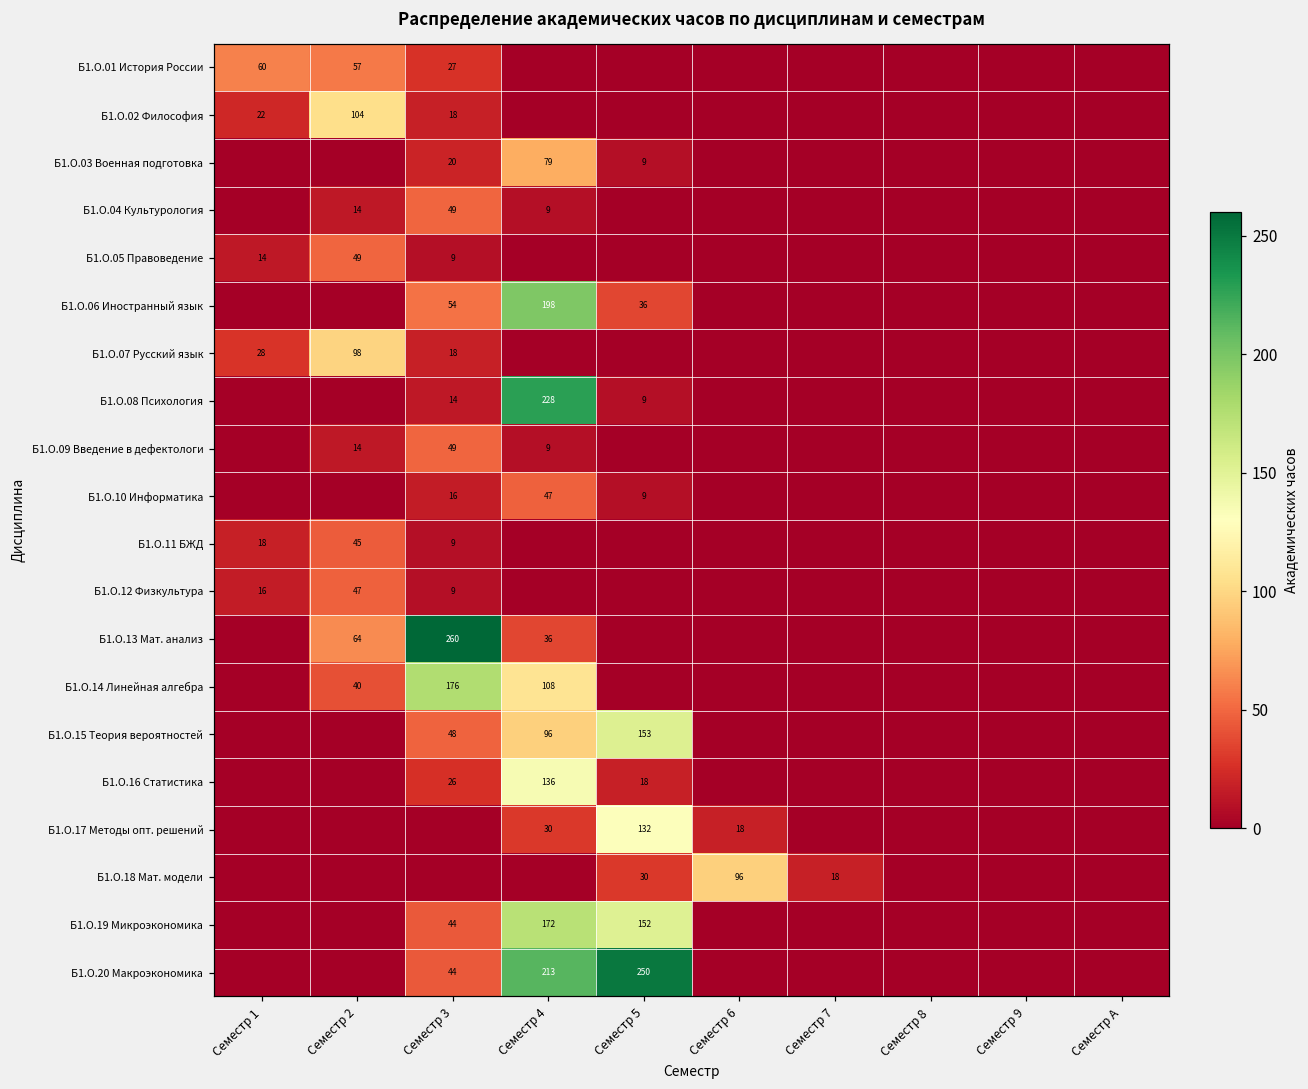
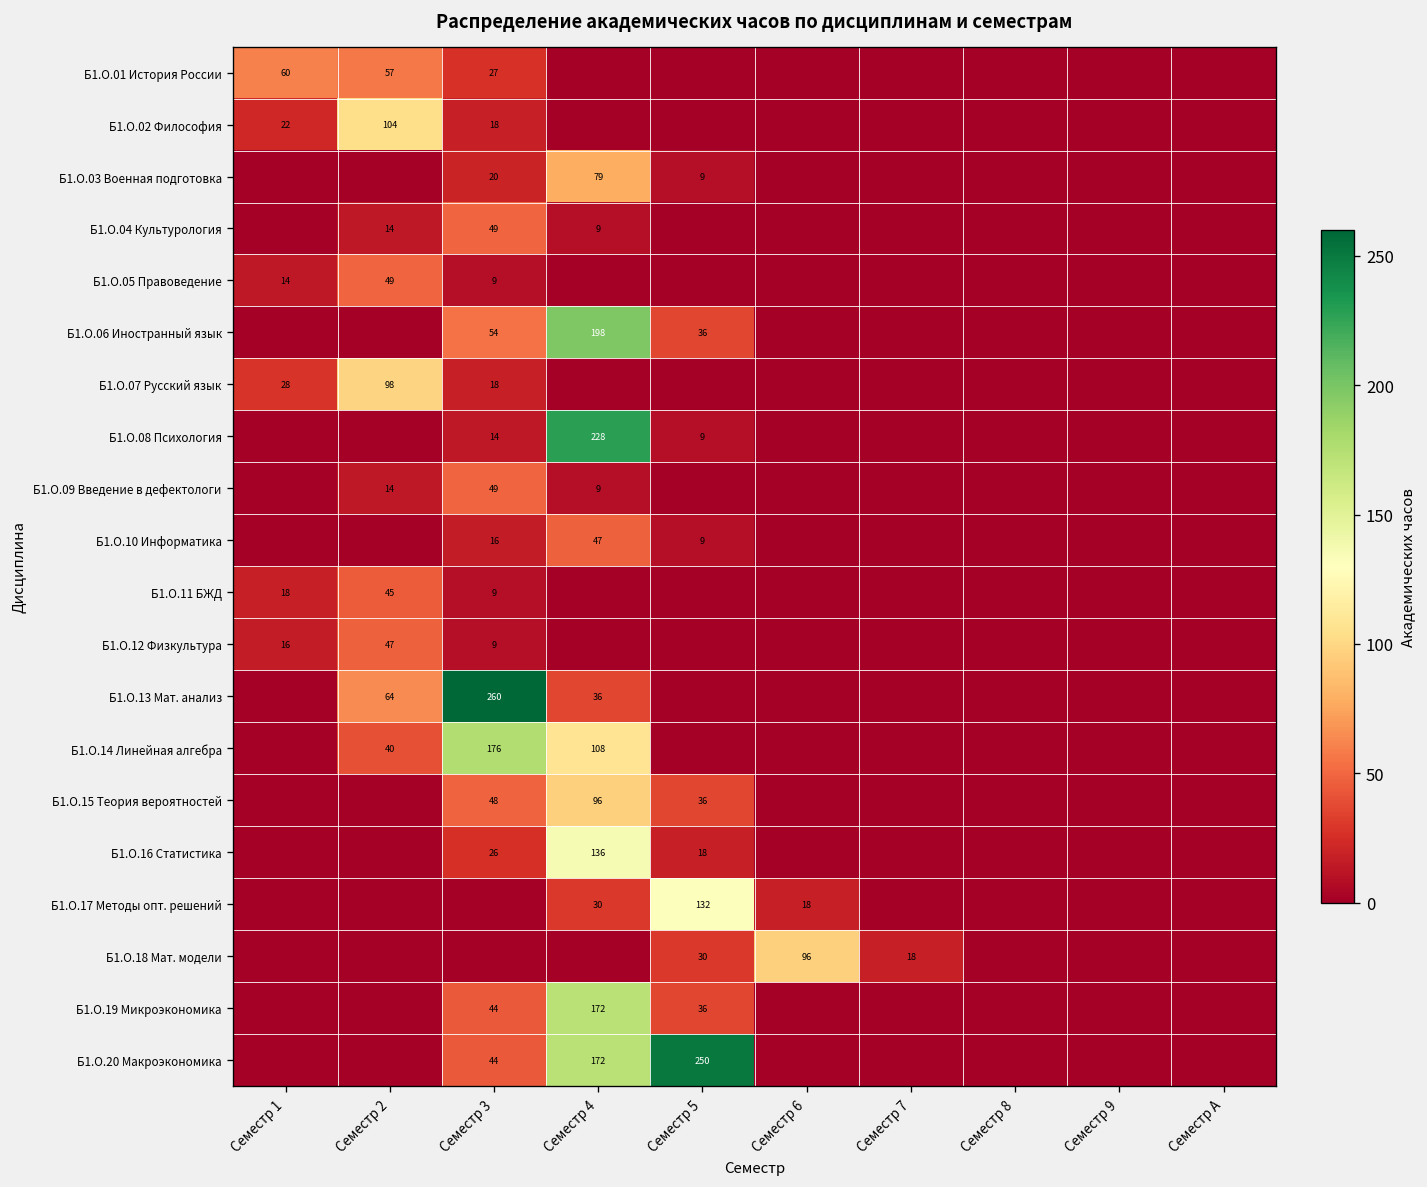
Б1.О.15 Теория вероятностей, Семестр 5: 153 -> 36
Б1.О.19 Микроэкономика, Семестр 5: 152 -> 36
Б1.О.20 Макроэкономика, Семестр 4: 213 -> 172
